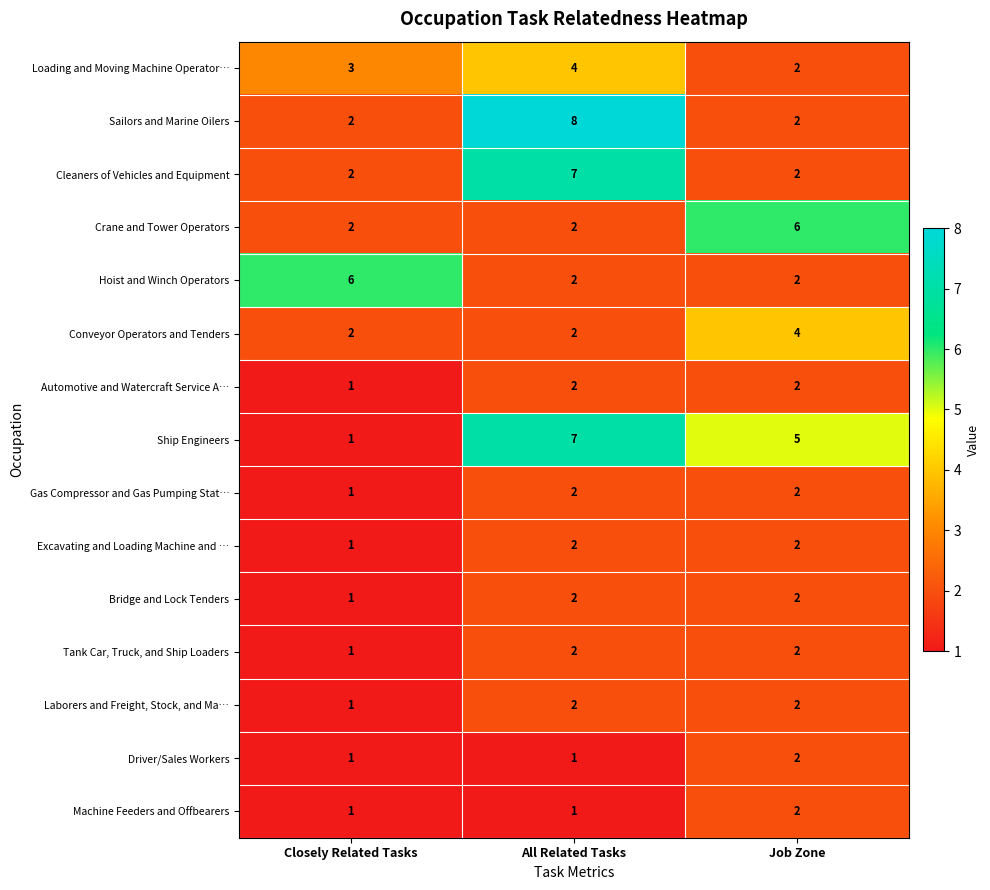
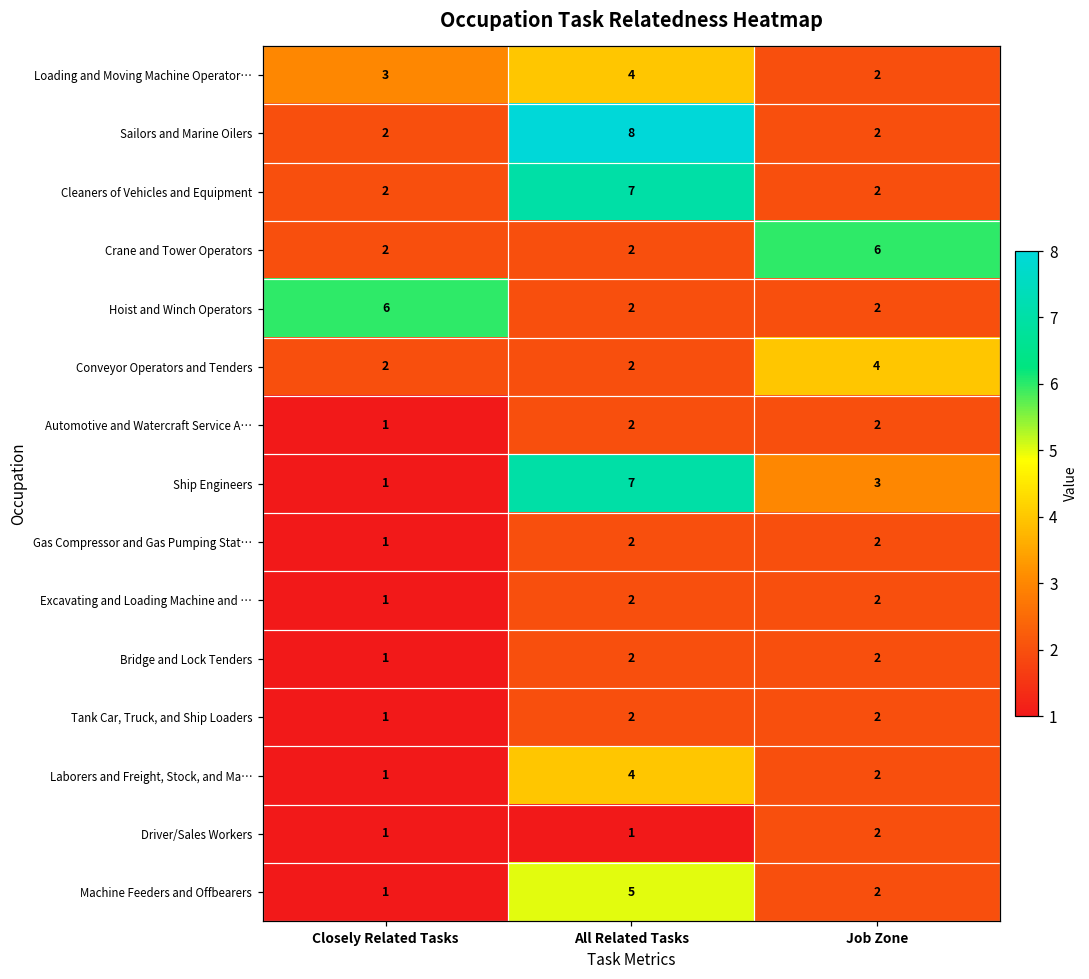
Ship Engineers, Job Zone: 5 -> 3
Laborers and Freight, Stock, and Ma…, All Related Tasks: 2 -> 4
Machine Feeders and Offbearers, All Related Tasks: 1 -> 5
